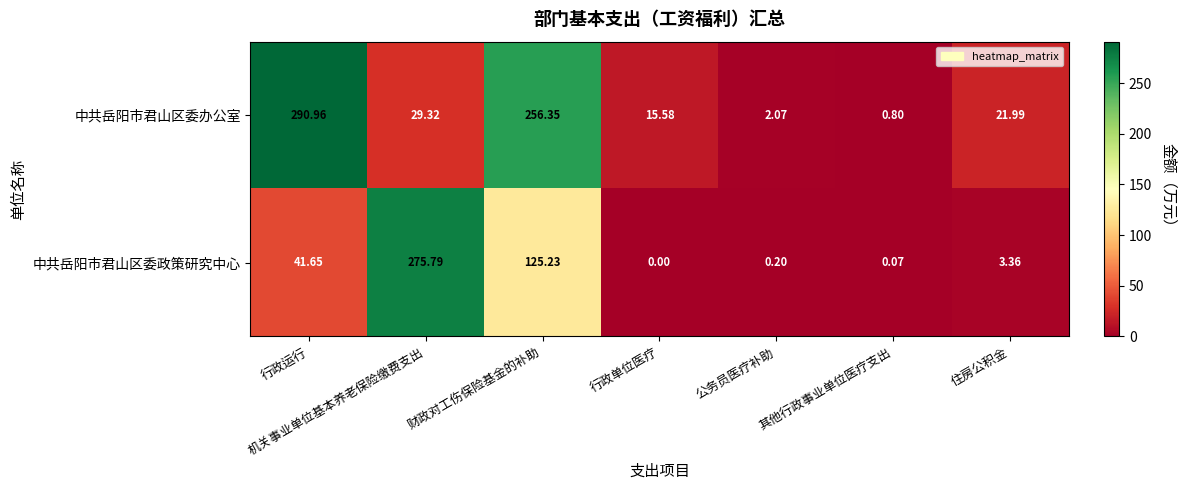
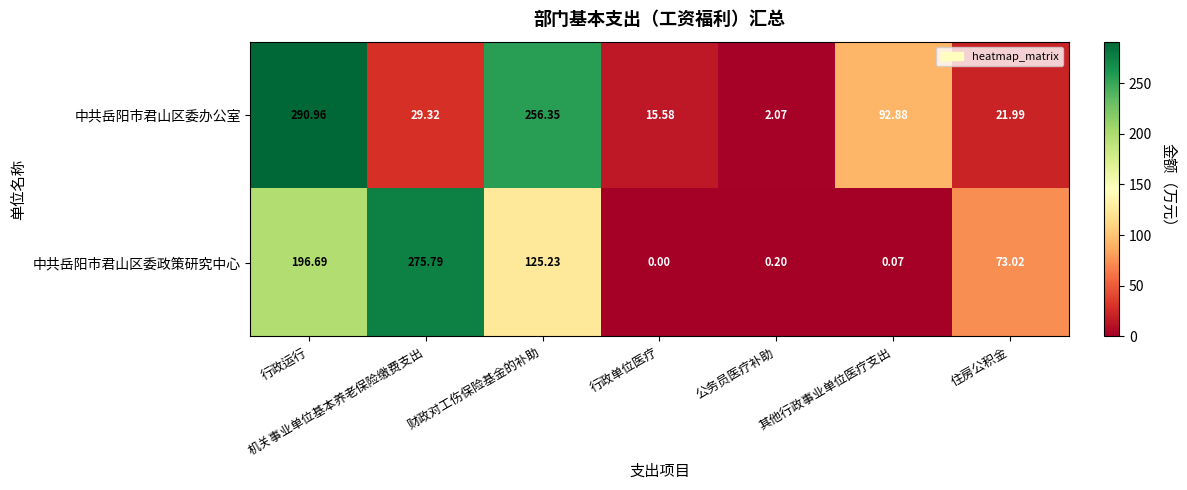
中共岳阳市君山区委办公室, 其他行政事业单位医疗支出: 0.80 -> 92.88
中共岳阳市君山区委政策研究中心, 行政运行: 41.65 -> 196.69
中共岳阳市君山区委政策研究中心, 住房公积金: 3.36 -> 73.02
